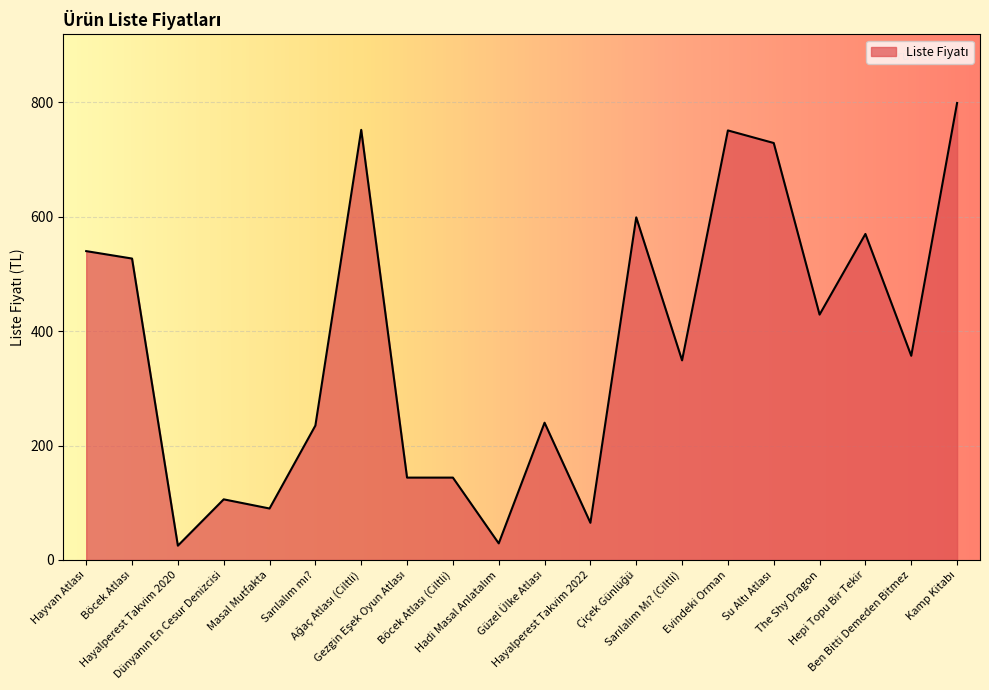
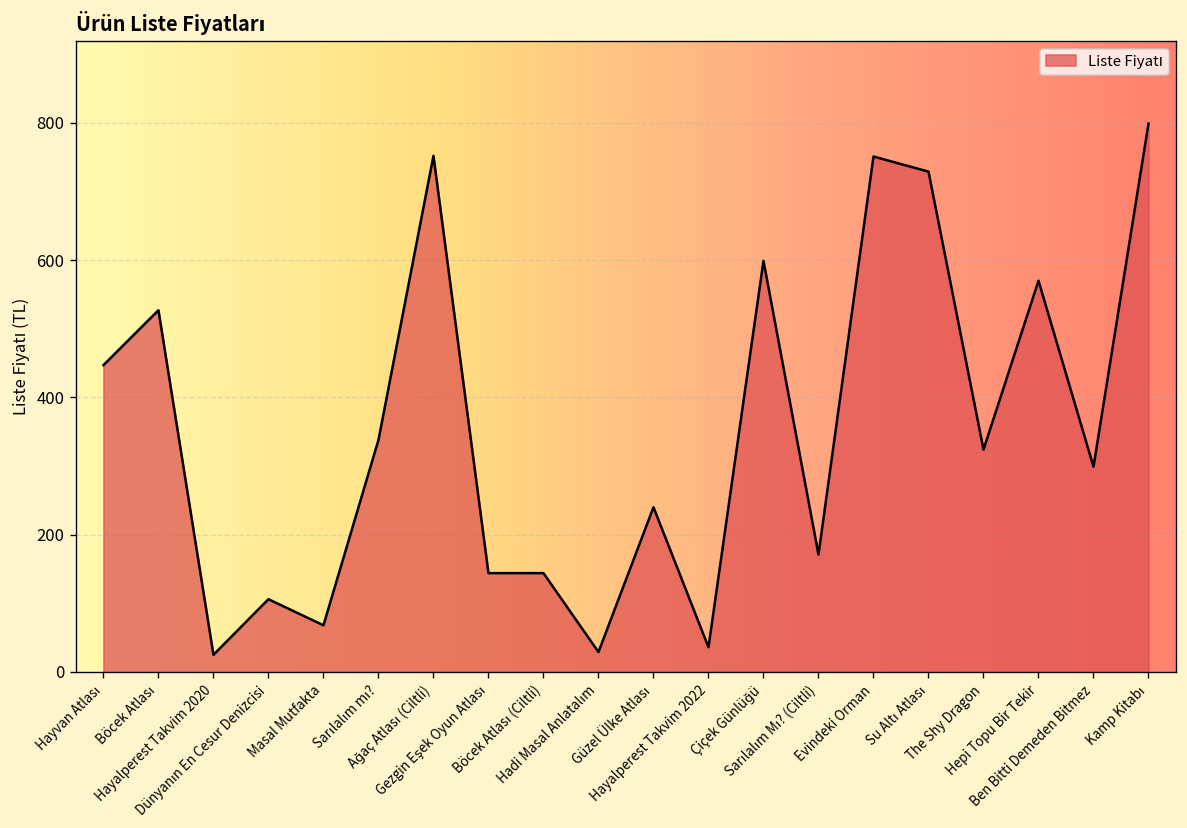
Hayvan Atlası: 540 -> 450
Masal Mutfakta: 90 -> 70
Sarılalım mı?: 240 -> 340
Hayalperest Takvim 2022: 70 -> 40
Sarılalım Mı? (Ciltli): 350 -> 170
The Shy Dragon: 430 -> 320
Ben Bitti Demeden Bitmez: 360 -> 300
